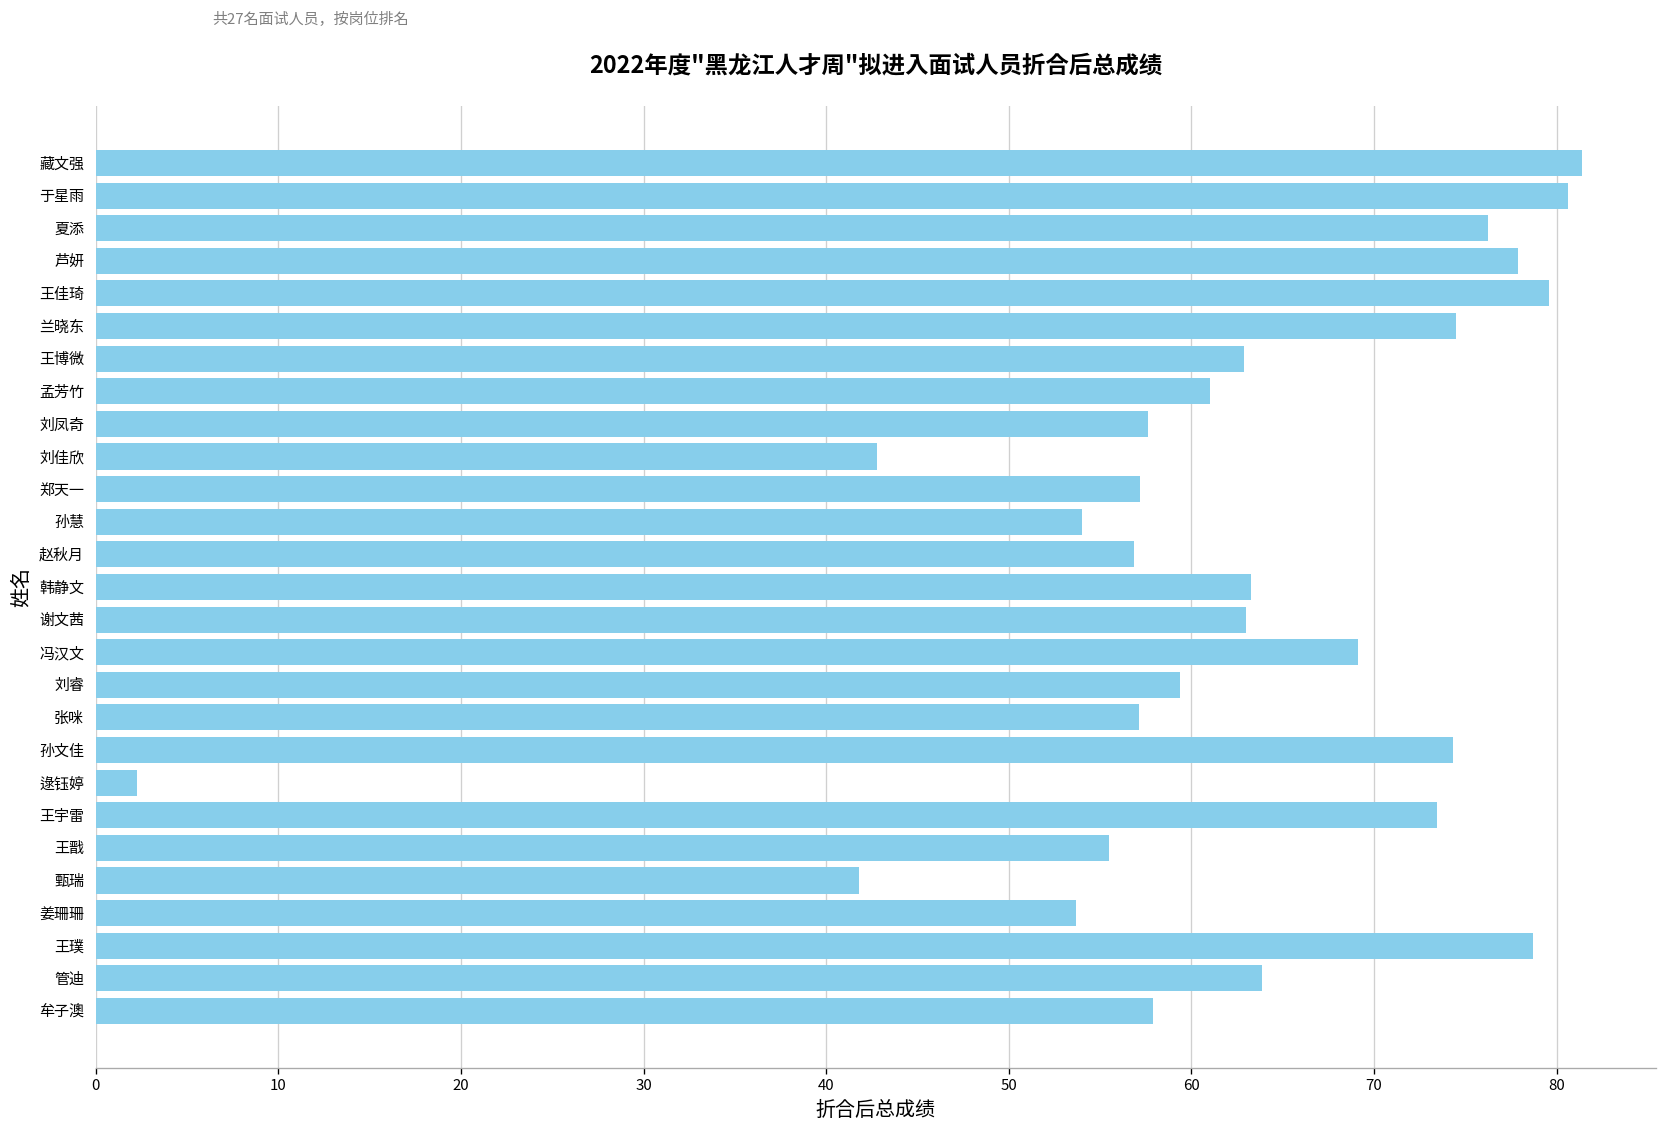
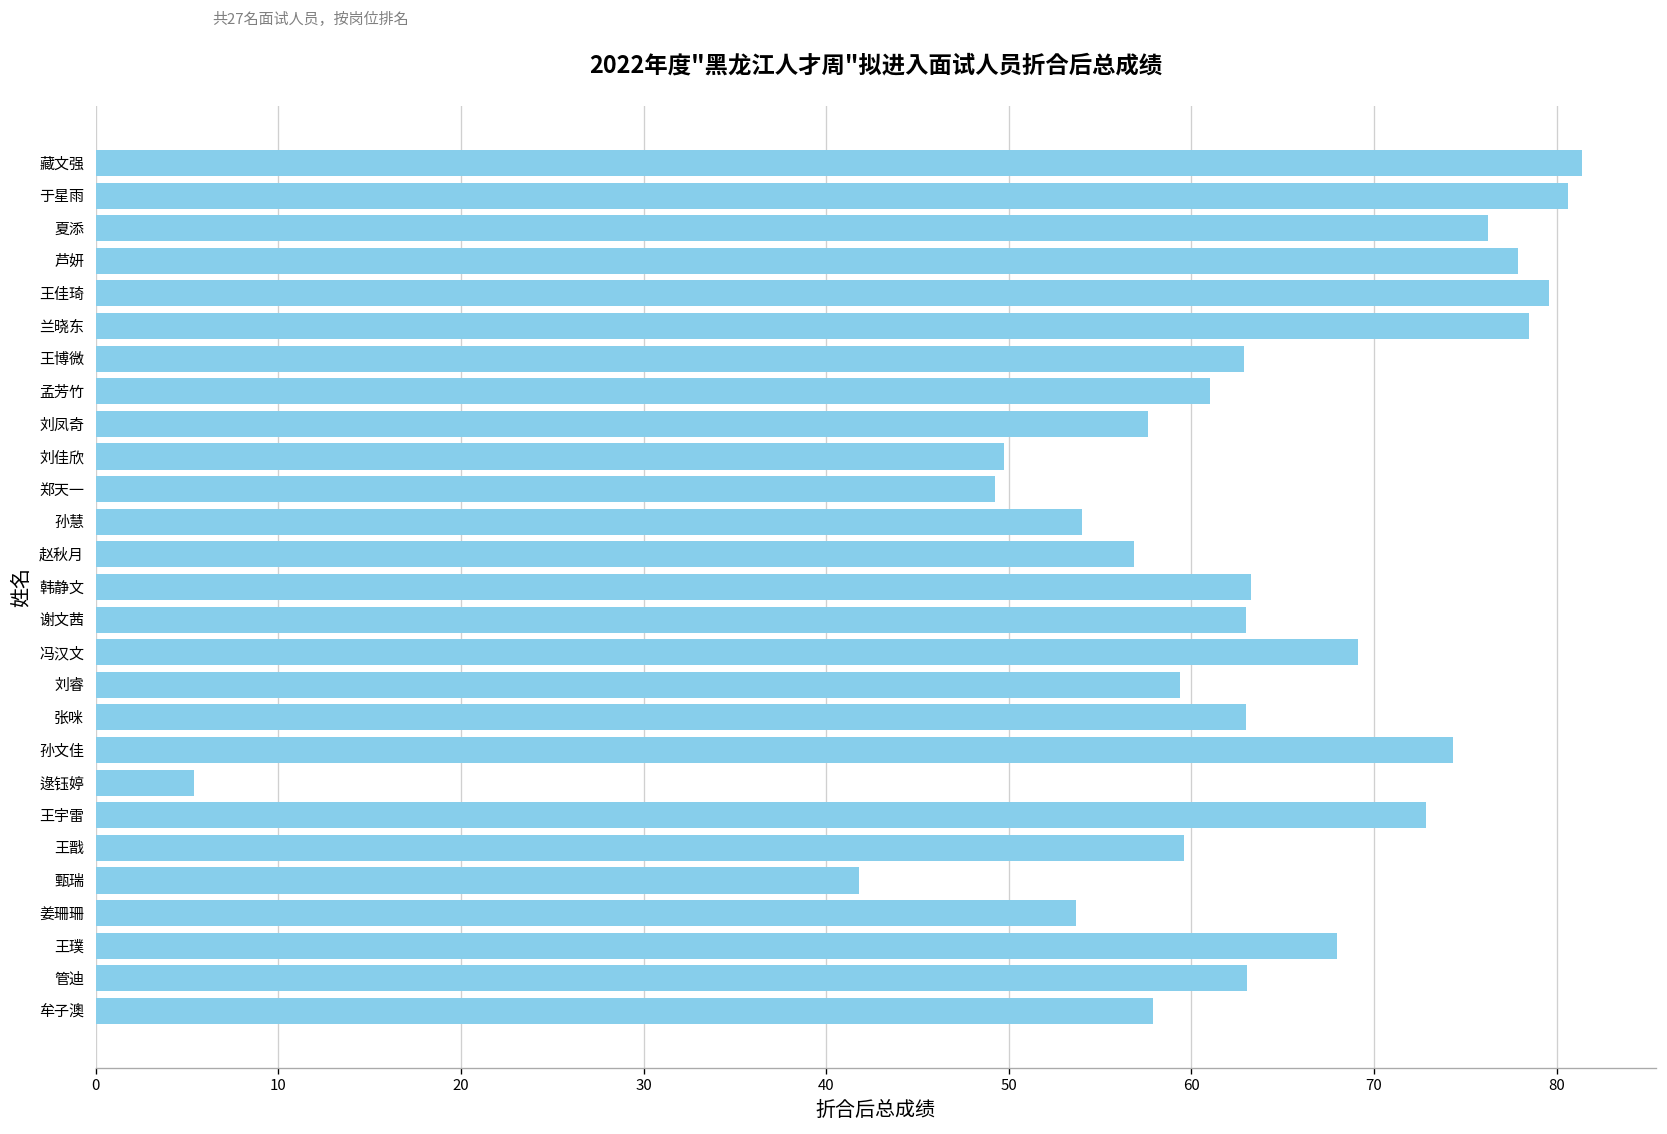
兰晓东: 74.5 -> 78.5
刘佳欣: 42.8 -> 49.8
郑天一: 57.2 -> 49.3
张咪: 57.1 -> 63.0
逯钰婷: 2.3 -> 5.4
王宇雷: 73.4 -> 72.9
王戬: 55.5 -> 59.6
王璞: 78.7 -> 68.0
管迪: 63.9 -> 63.0
